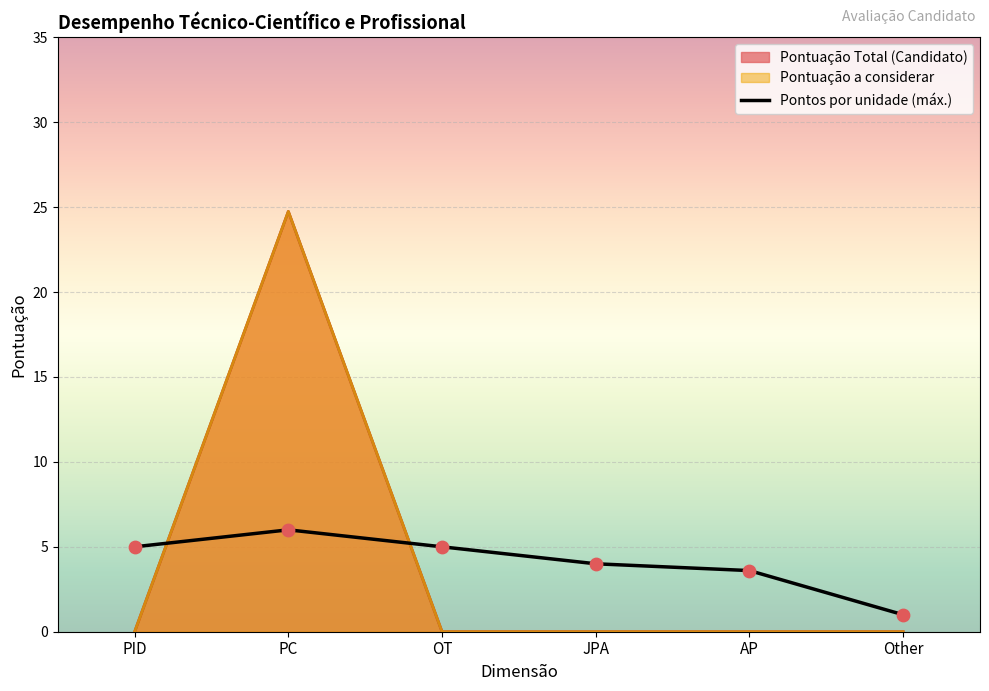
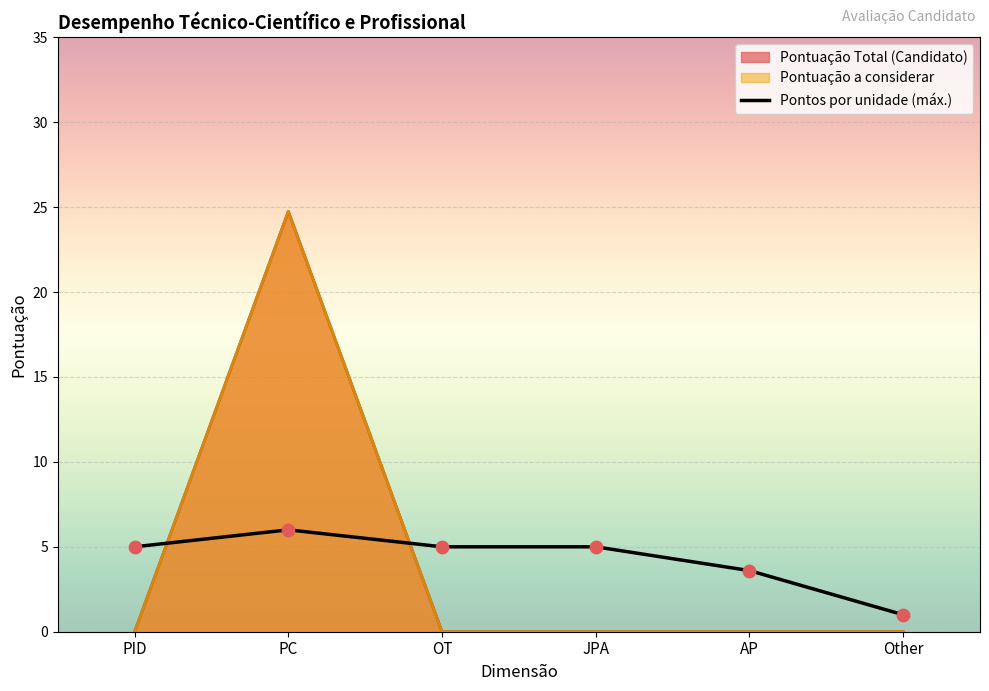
Pontos por unidade (máx.), JPA: 4 -> 5
